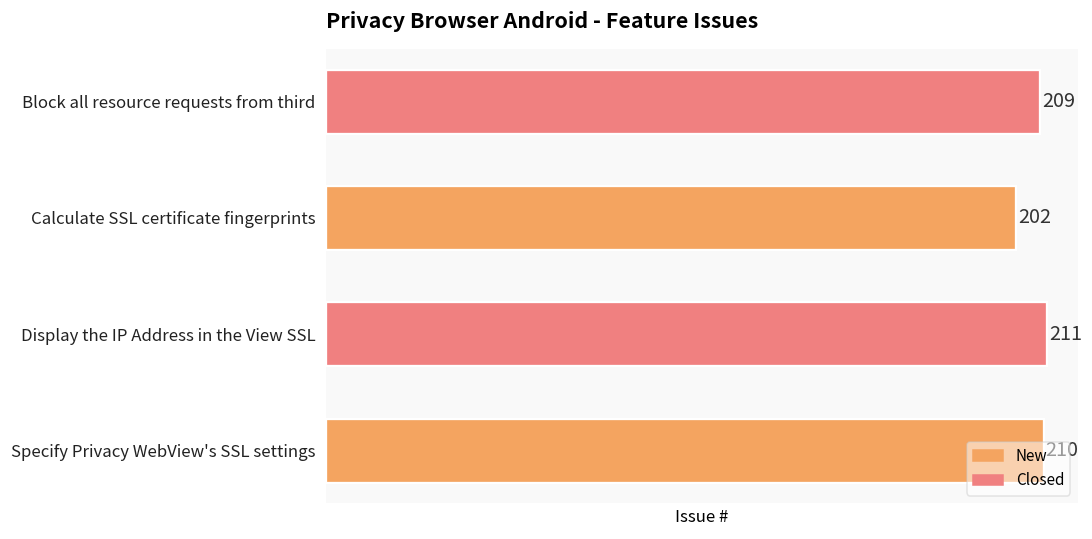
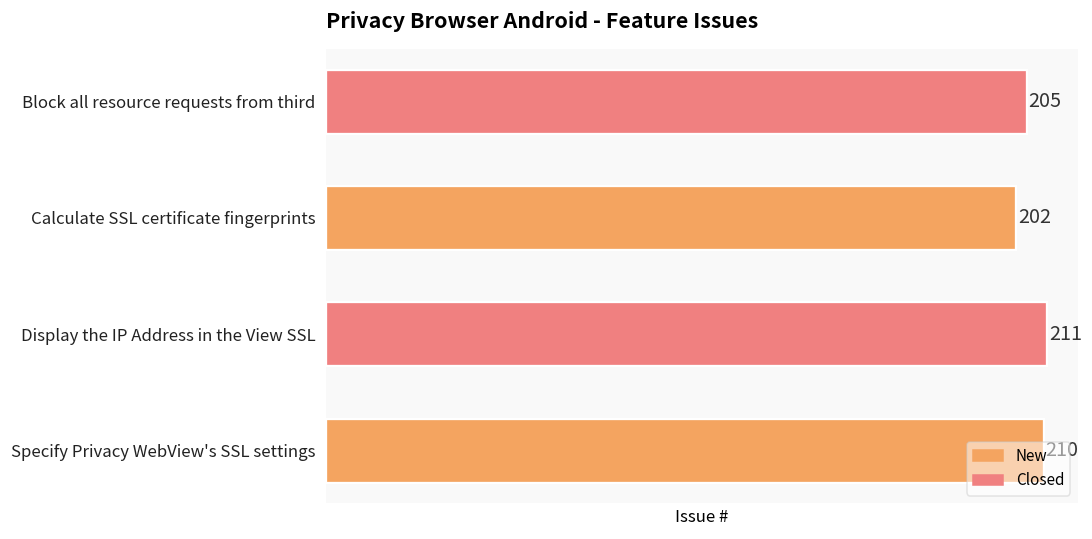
Block all resource requests from third: 209 -> 205
